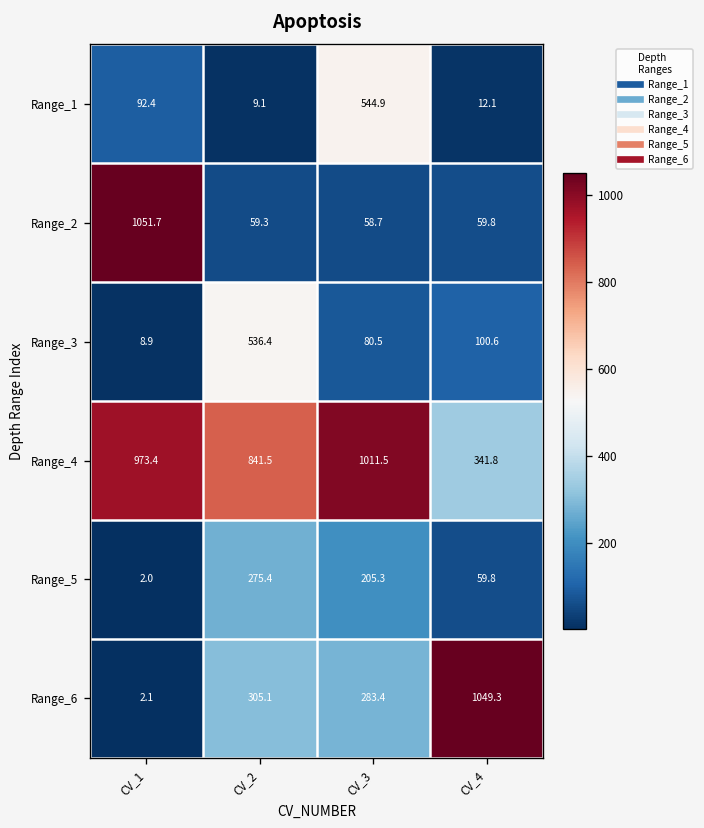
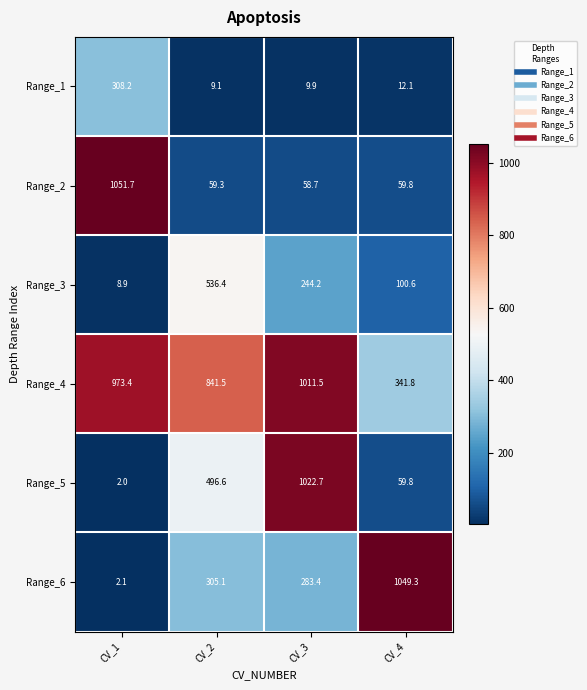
Range_1, CV_1: 92.4 -> 308.2
Range_1, CV_3: 544.9 -> 9.9
Range_3, CV_3: 80.5 -> 244.2
Range_5, CV_2: 275.4 -> 496.6
Range_5, CV_3: 205.3 -> 1022.7
